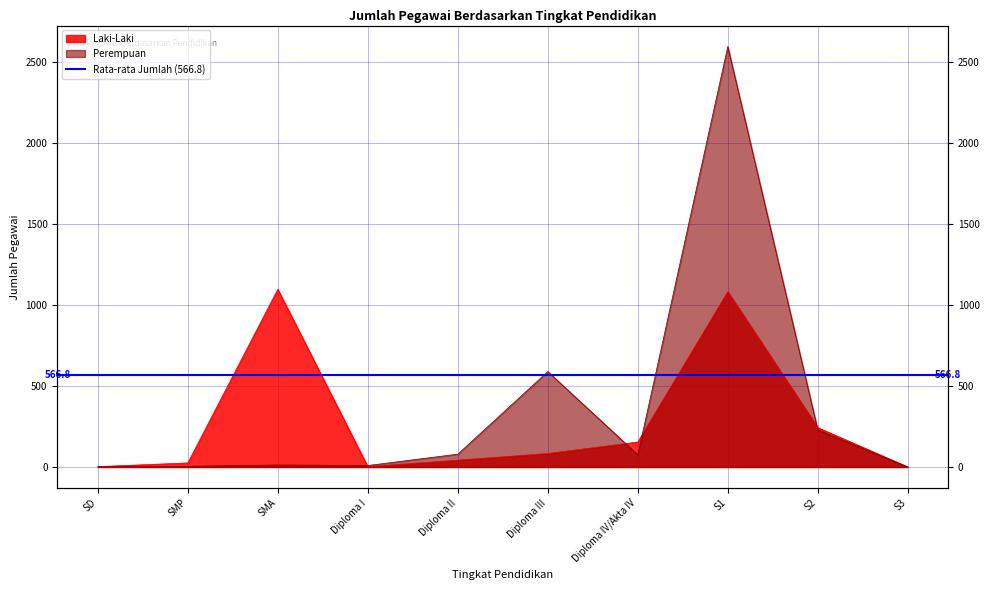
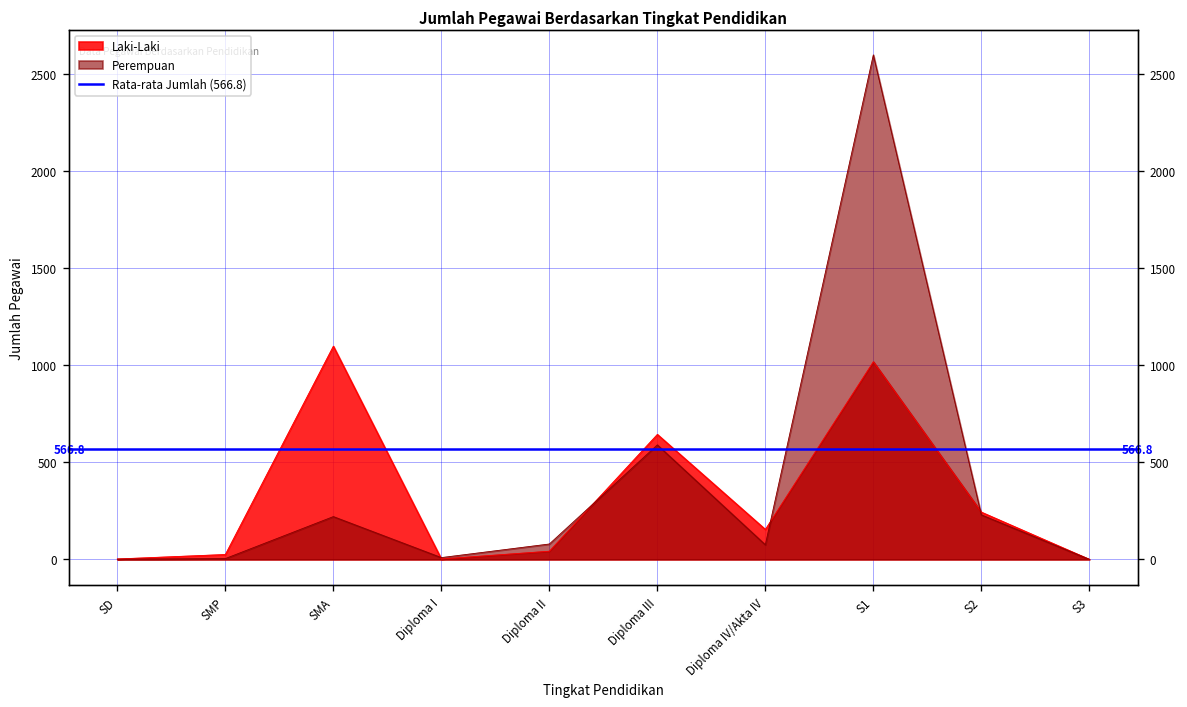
Perempuan, SMA: 10 -> 220
Laki-Laki, Diploma III: 80 -> 640
Laki-Laki, S1: 1080 -> 1020
